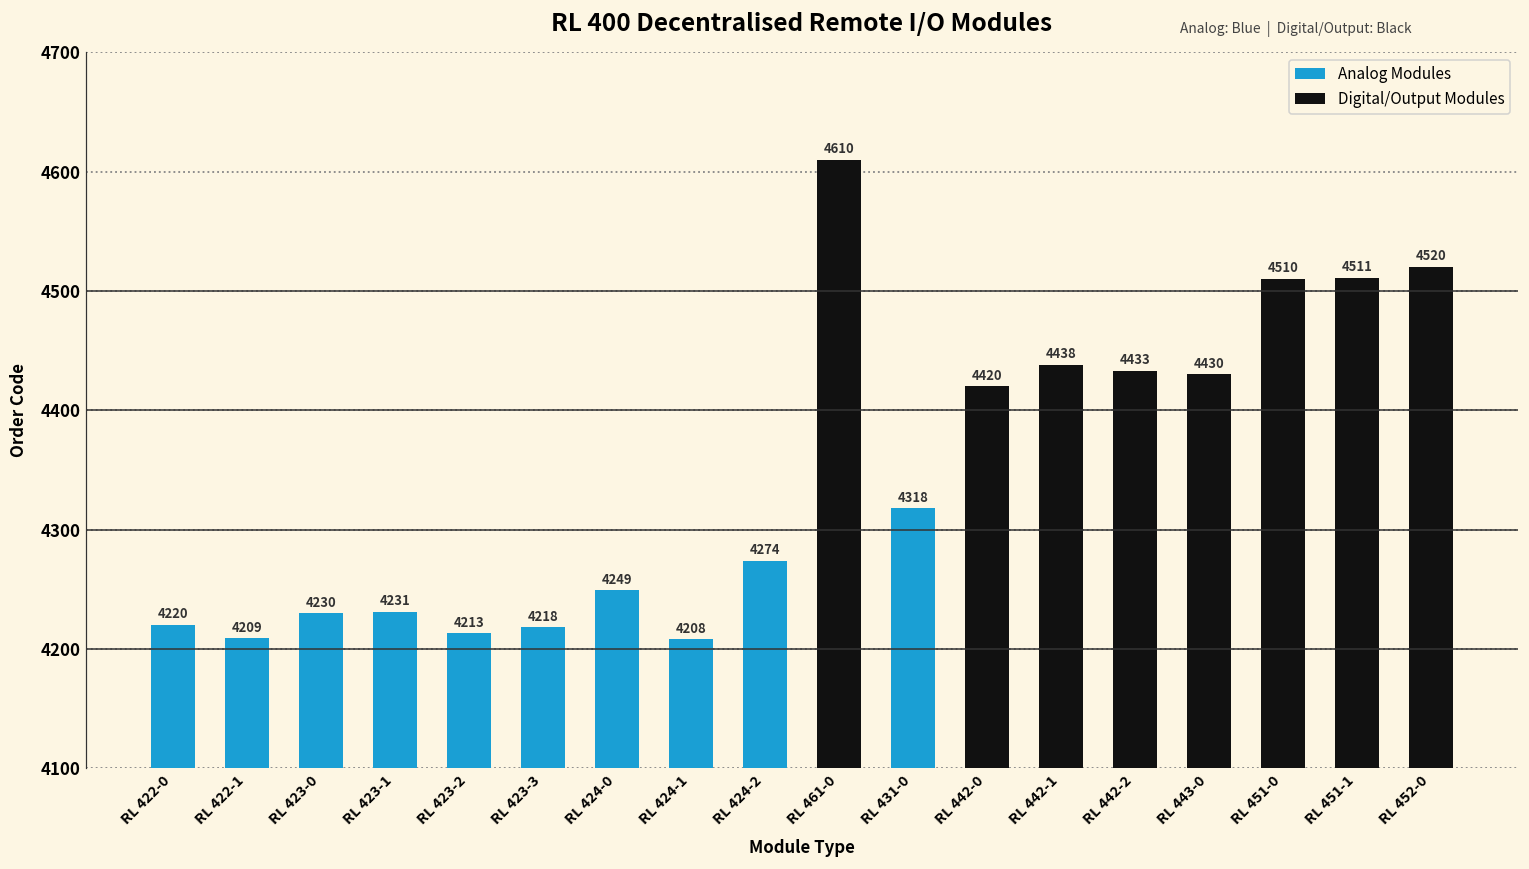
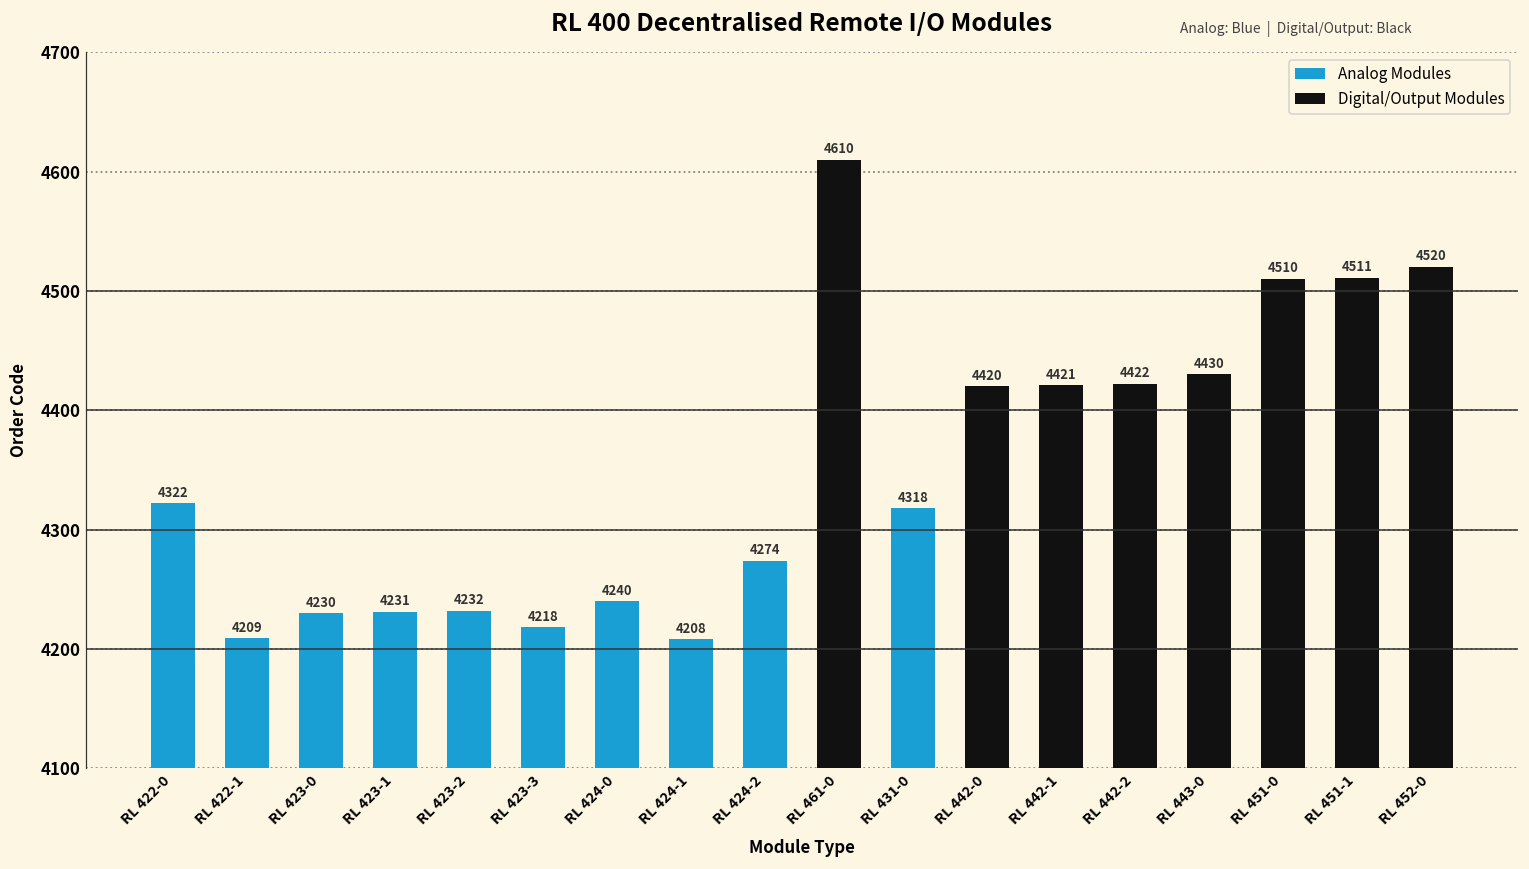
Analog Modules, RL 422-0: 4220 -> 4322
Analog Modules, RL 423-2: 4213 -> 4232
Analog Modules, RL 424-0: 4249 -> 4240
Digital/Output Modules, RL 442-1: 4438 -> 4421
Digital/Output Modules, RL 442-2: 4433 -> 4422
